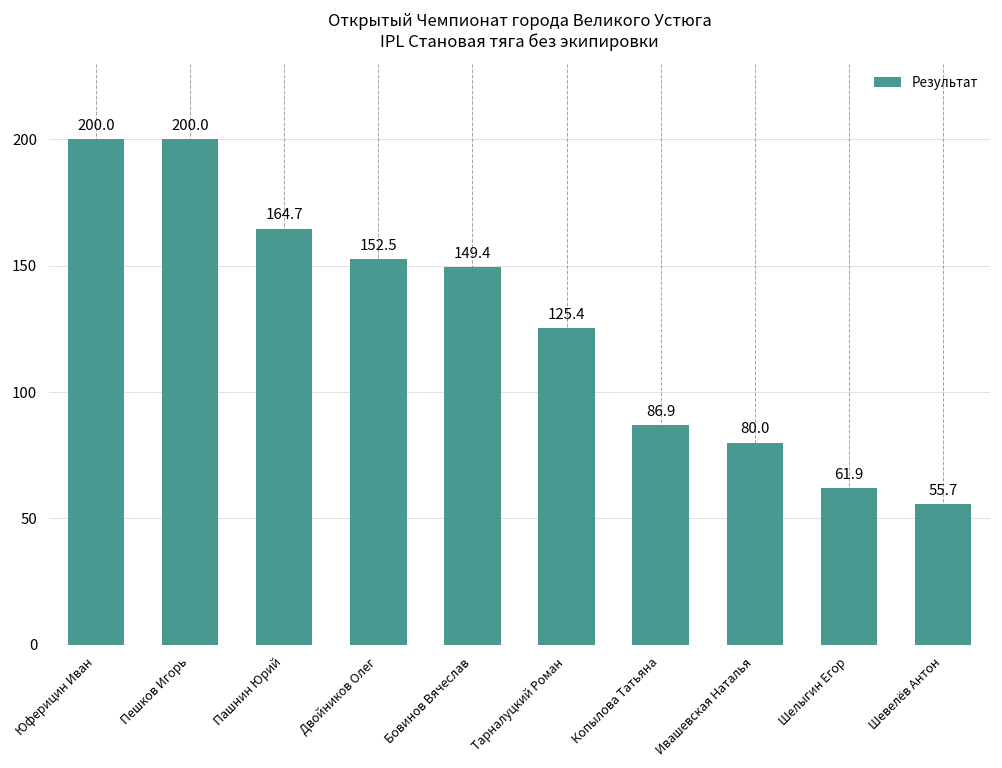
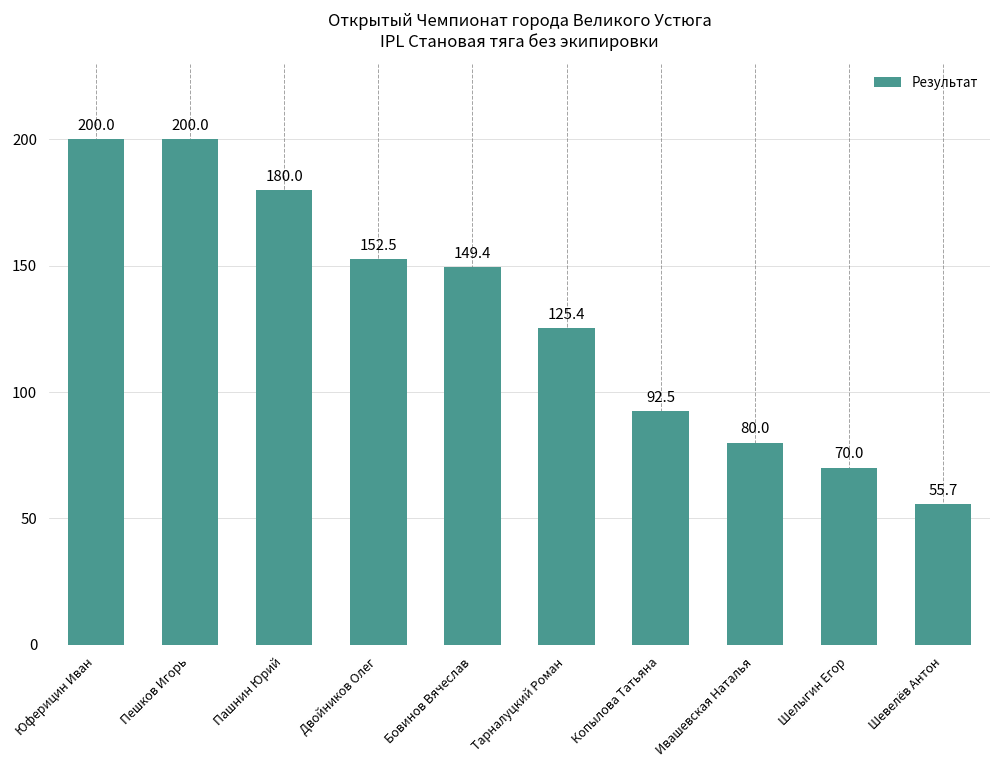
Пашнин Юрий: 164.7 -> 180.0
Копылова Татьяна: 86.9 -> 92.5
Шелыгин Егор: 61.9 -> 70.0
